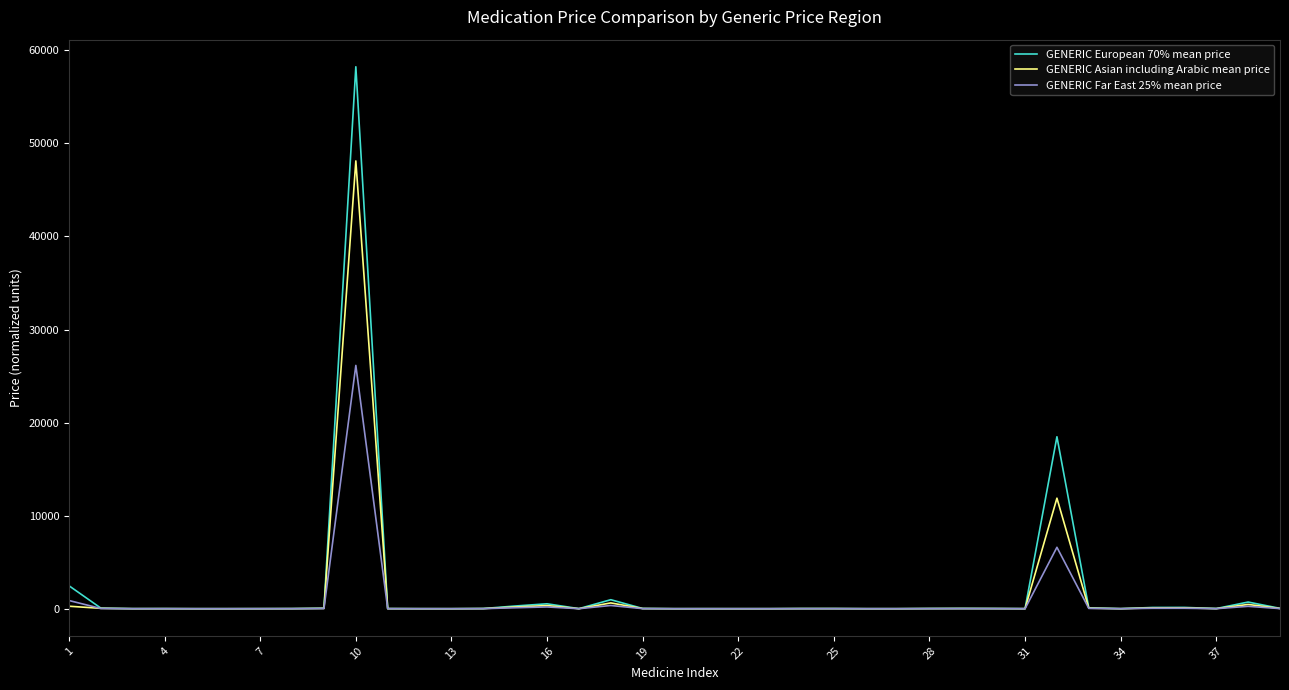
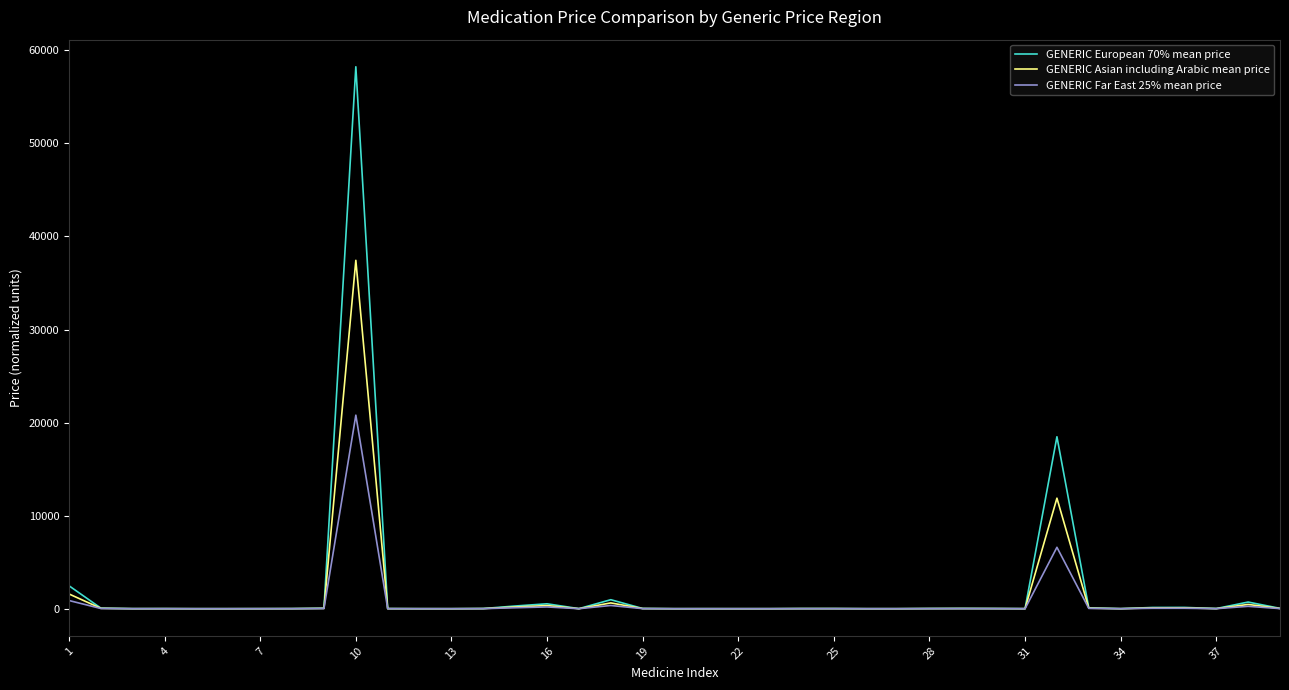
GENERIC Asian including Arabic mean price, 1: 0 -> 2000
GENERIC Asian including Arabic mean price, 10: 48000 -> 37000
GENERIC Far East 25% mean price, 10: 26000 -> 21000
